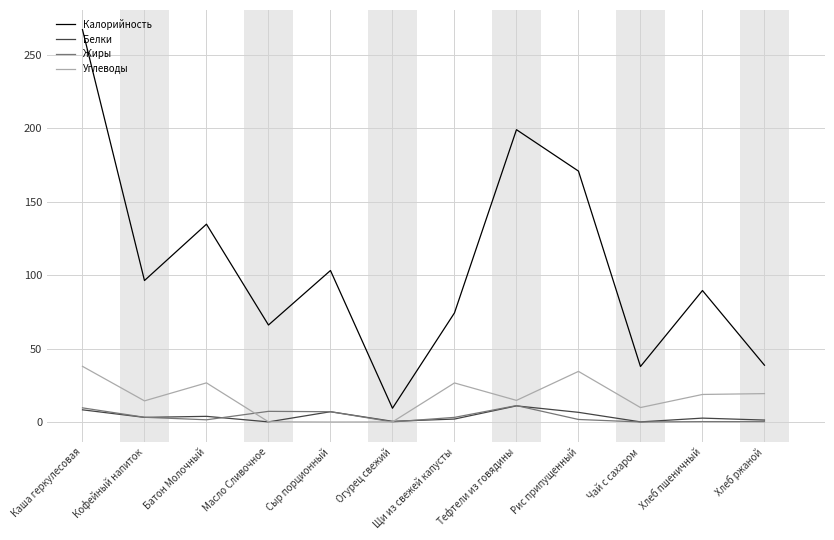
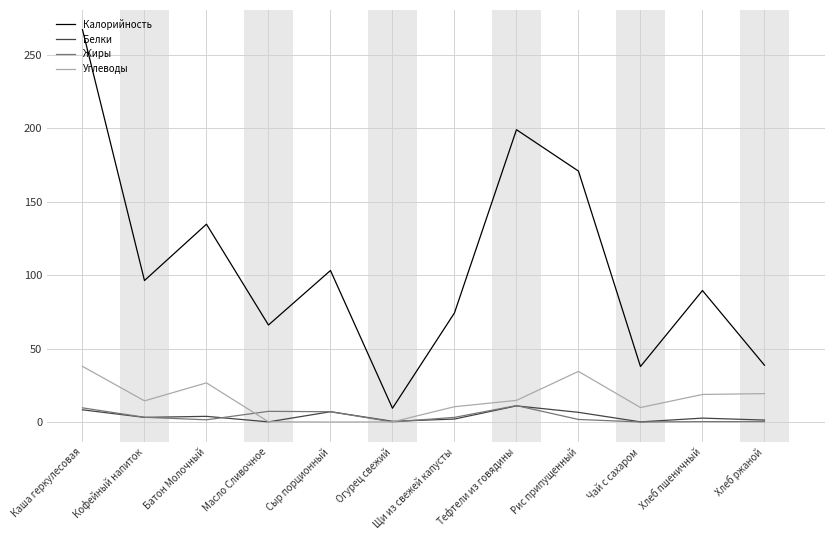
Углеводы, Щи из свежей капусты: 27 -> 10
